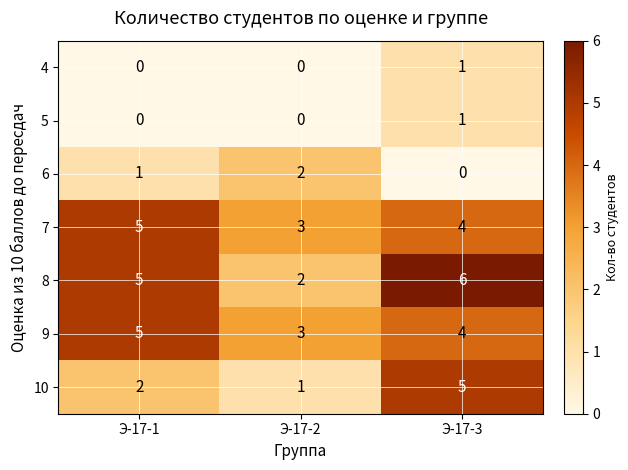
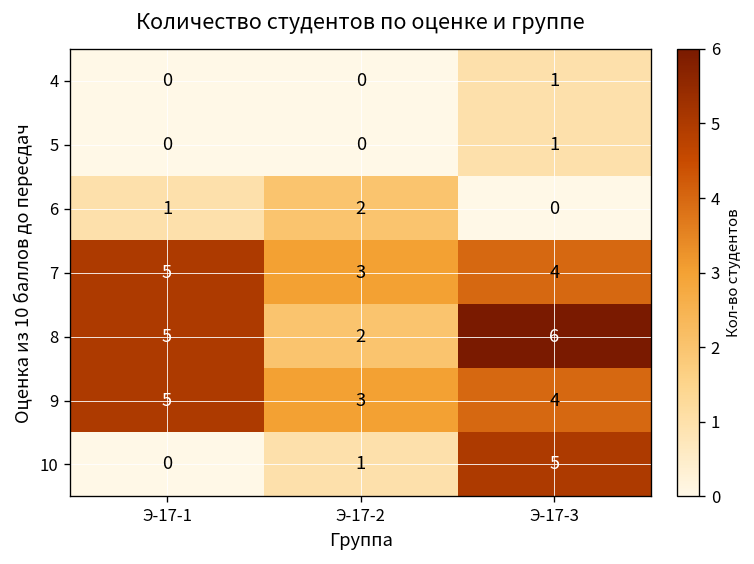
10, Э-17-1: 2 -> 0
